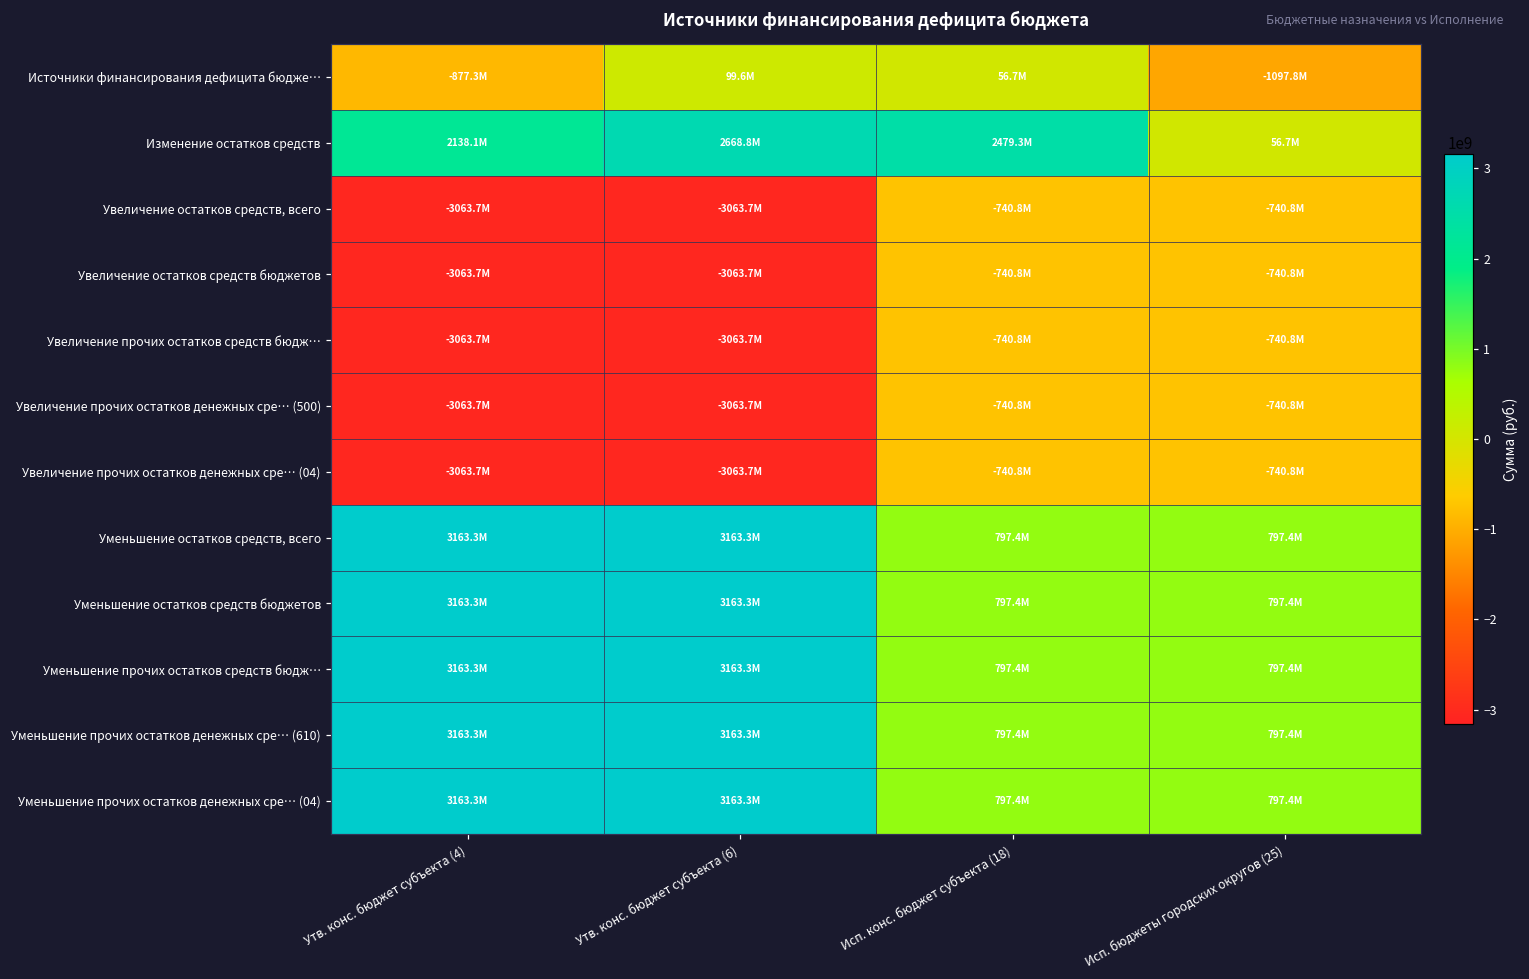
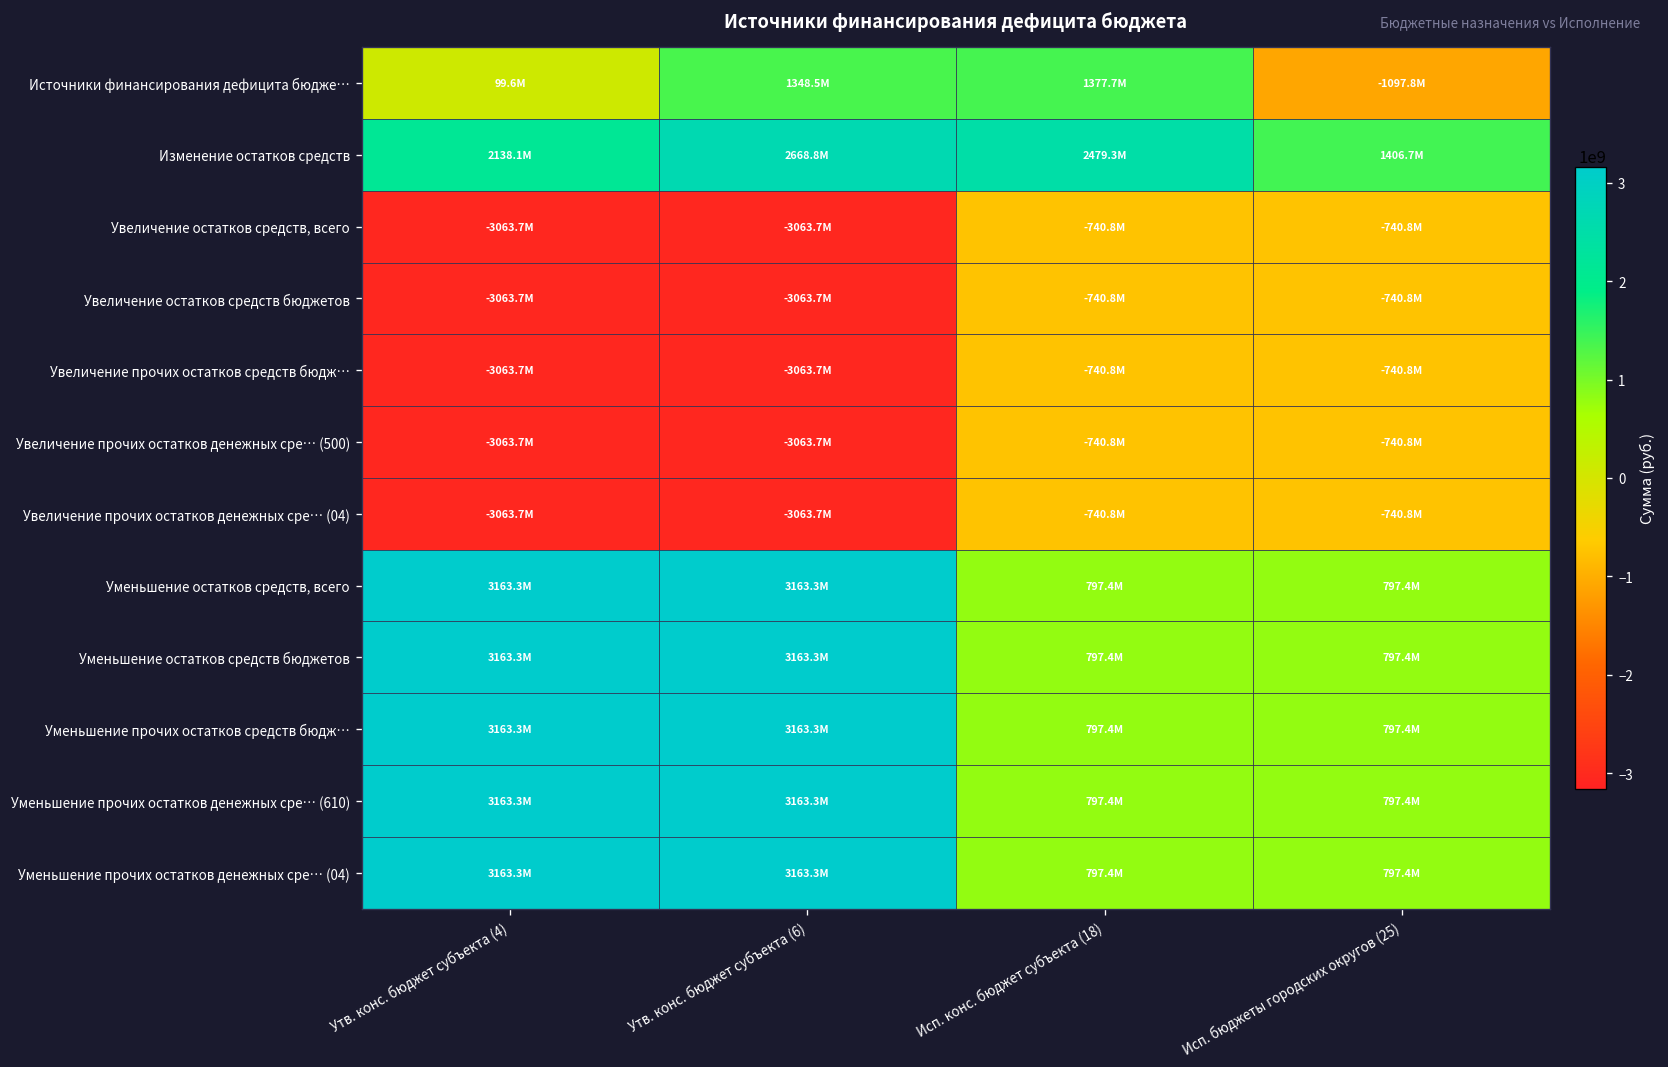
Источники финансирования дефицита бюдже…, Утв. конс. бюджет субъекта (4): -877.3M -> 99.6M
Источники финансирования дефицита бюдже…, Утв. конс. бюджет субъекта (6): 99.6M -> 1348.5M
Источники финансирования дефицита бюдже…, Исп. конс. бюджет субъекта (18): 56.7M -> 1377.7M
Изменение остатков средств, Исп. бюджеты городских округов (25): 56.7M -> 1406.7M
